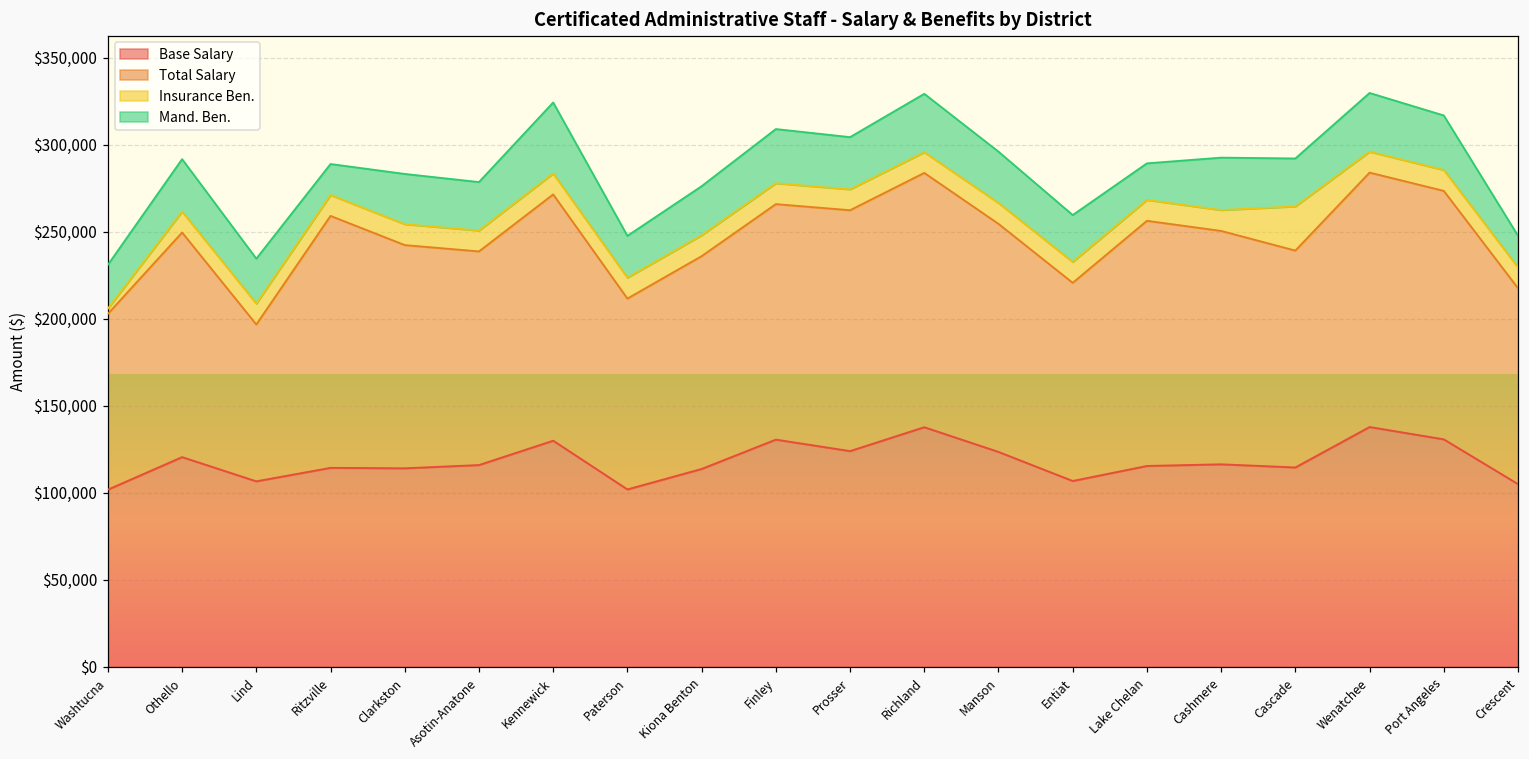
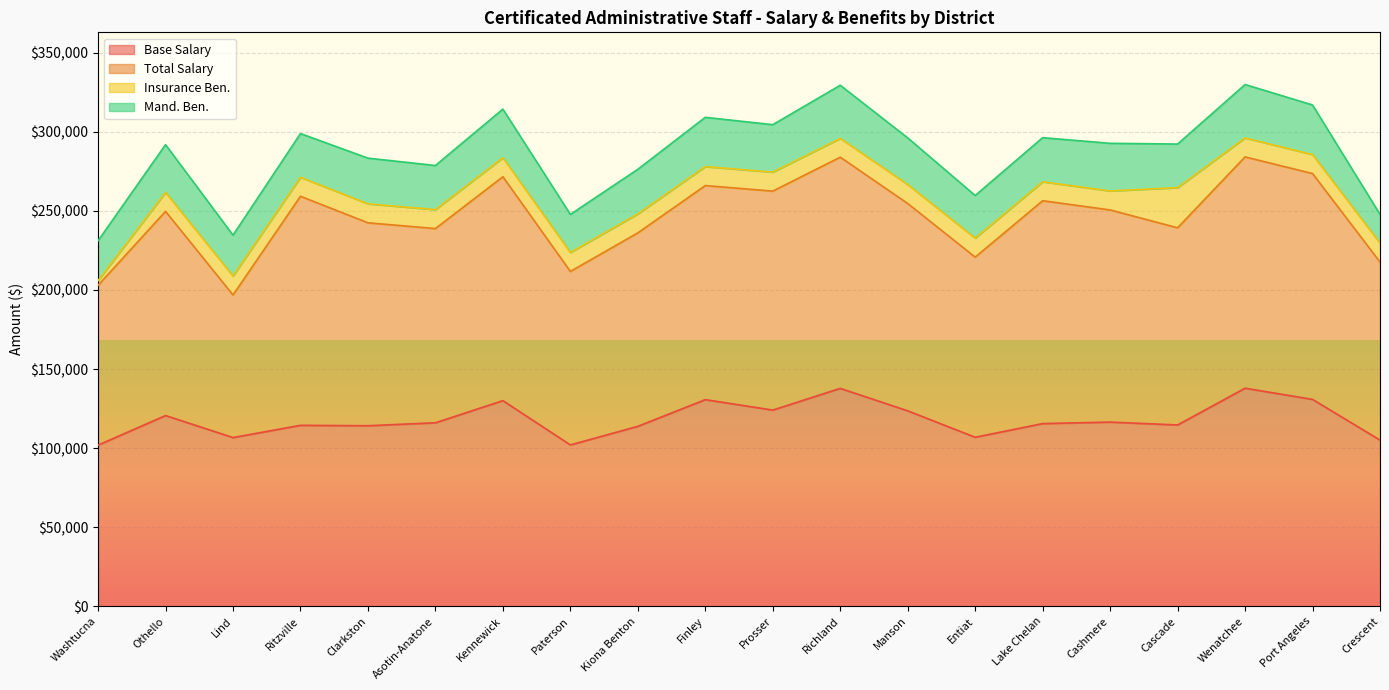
Mand. Ben., Ritzville: $18,000 -> $28,000
Mand. Ben., Kennewick: $41,000 -> $31,000
Mand. Ben., Lake Chelan: $21,000 -> $28,000
